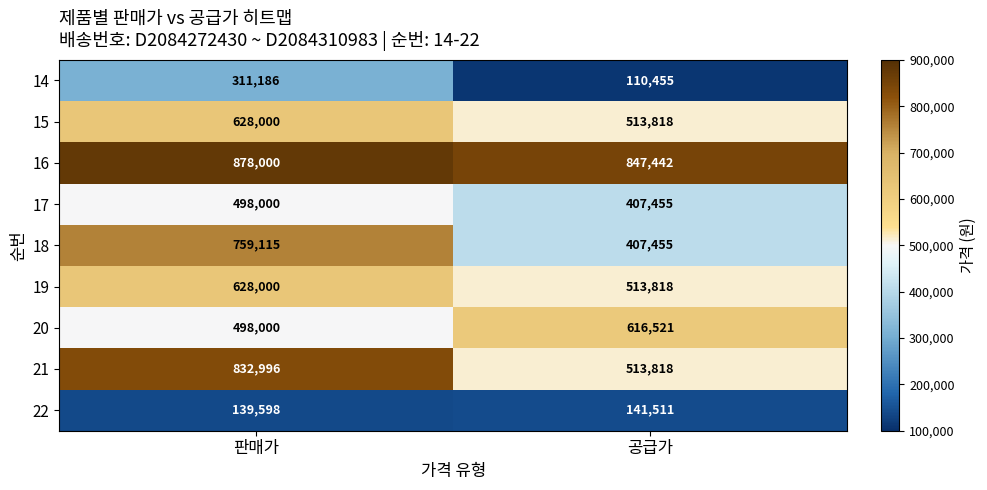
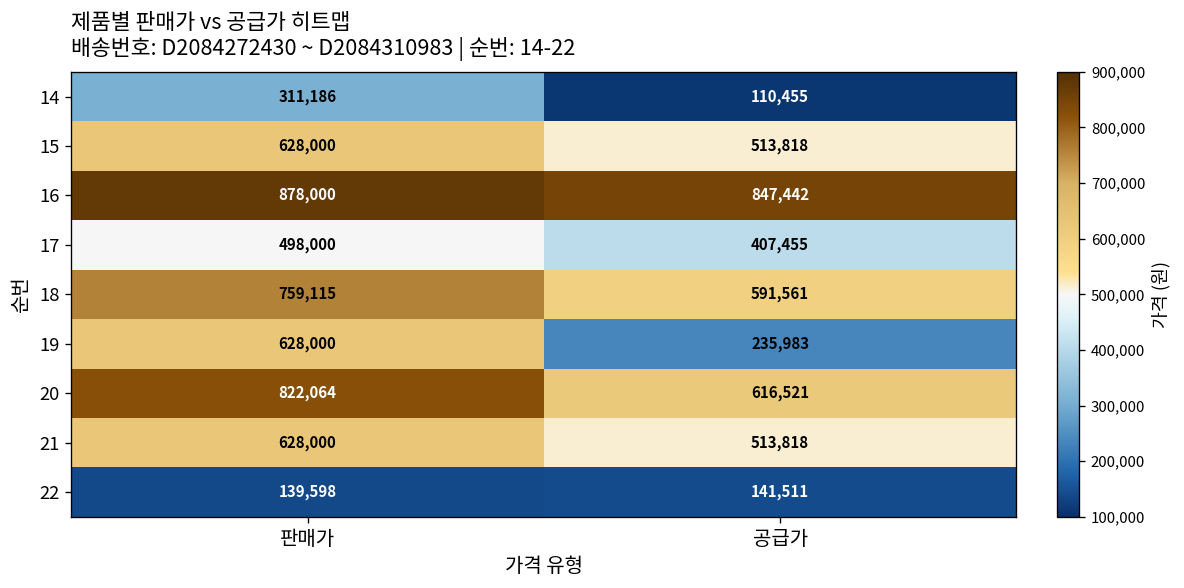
18, 공급가: 407,455 -> 591,561
19, 공급가: 513,818 -> 235,983
20, 판매가: 498,000 -> 822,064
21, 판매가: 832,996 -> 628,000
